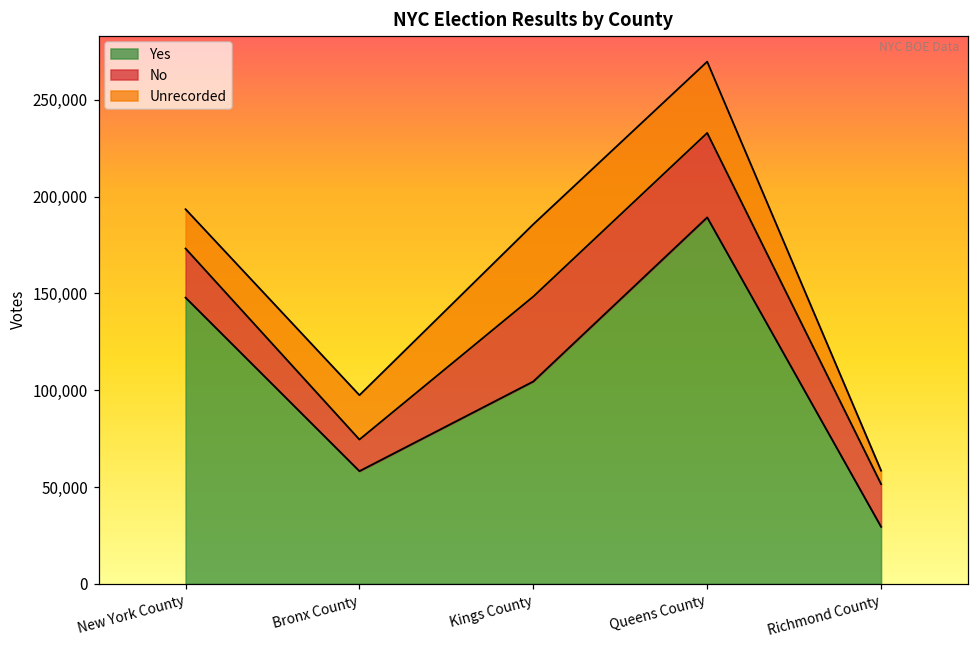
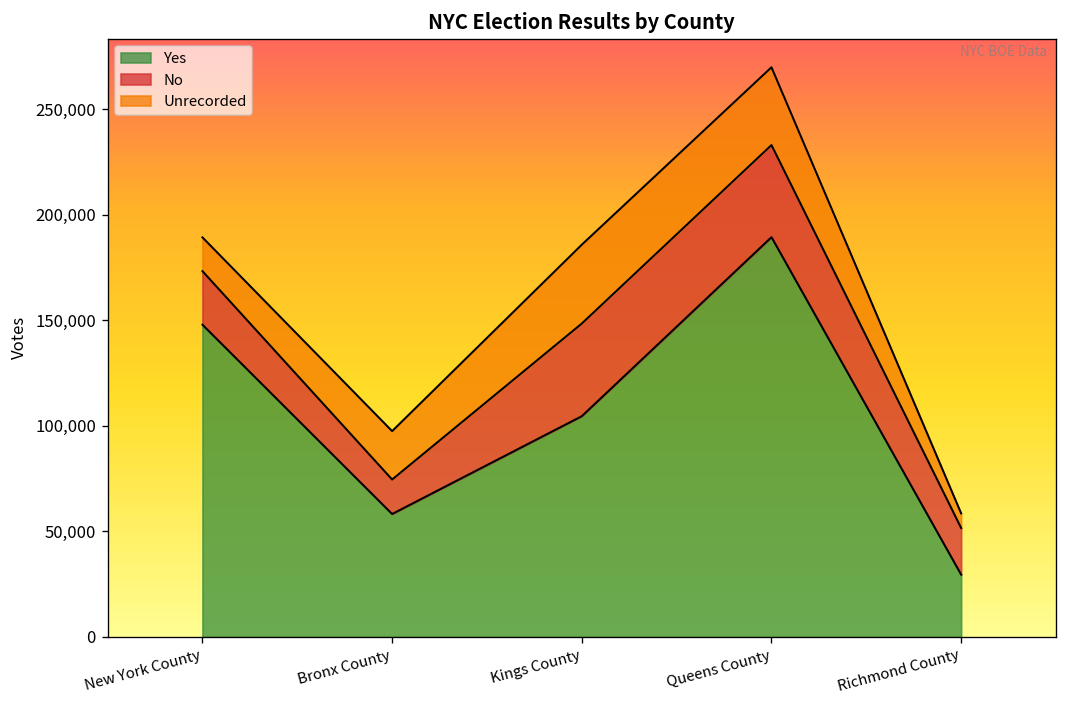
Unrecorded, New York County: 20,000 -> 16,000
